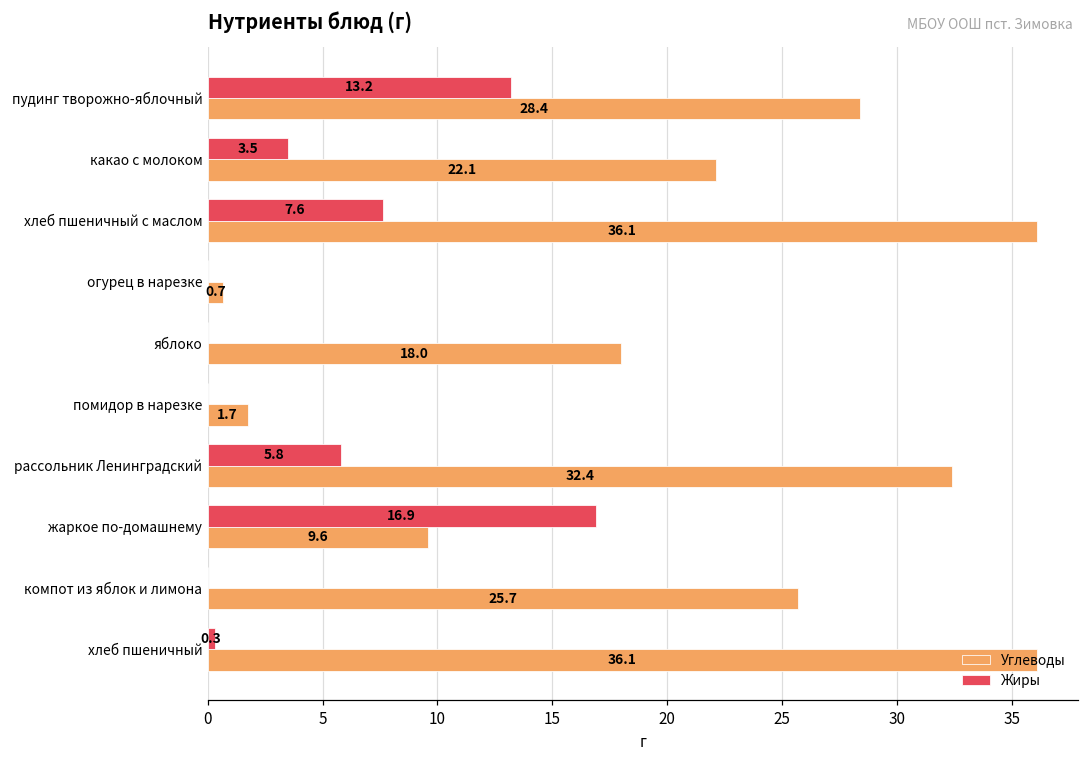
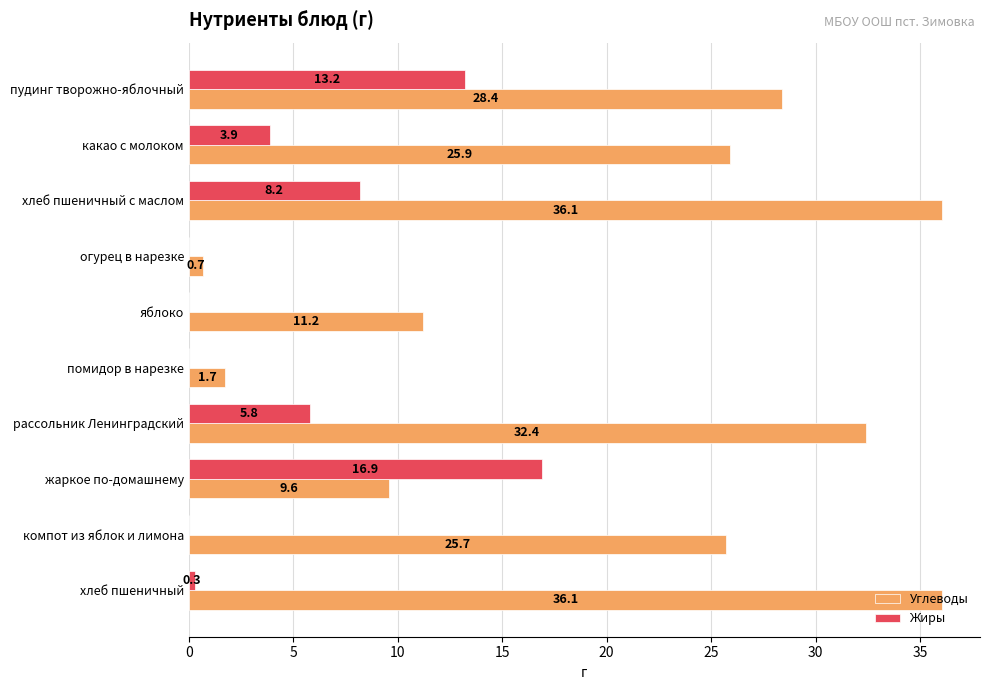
Жиры, какао с молоком: 3.5 -> 3.9
Углеводы, какао с молоком: 22.1 -> 25.9
Жиры, хлеб пшеничный с маслом: 7.6 -> 8.2
Углеводы, яблоко: 18.0 -> 11.2
